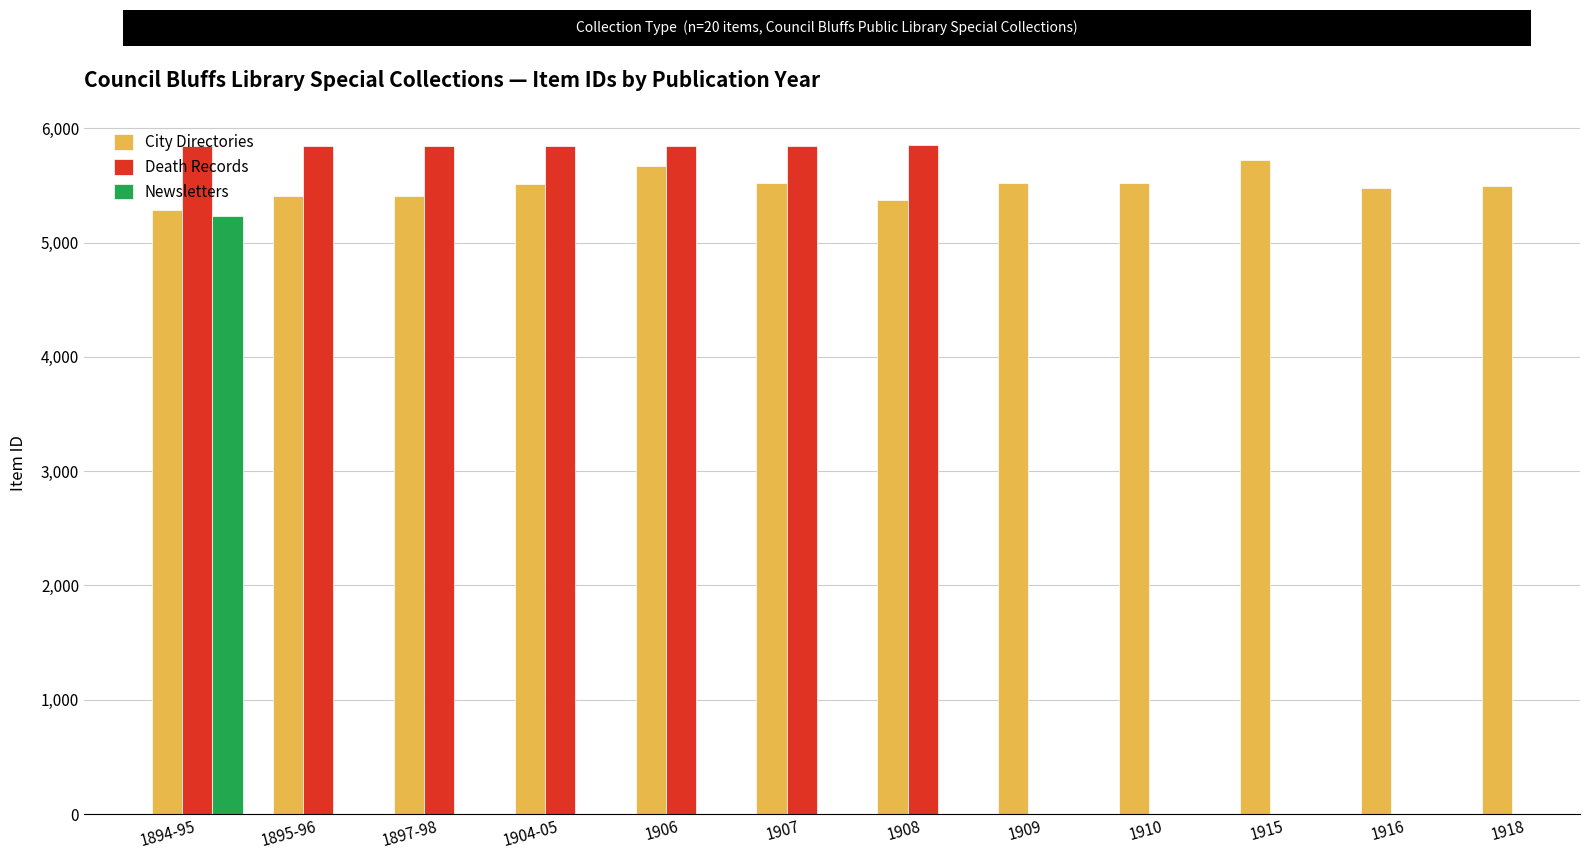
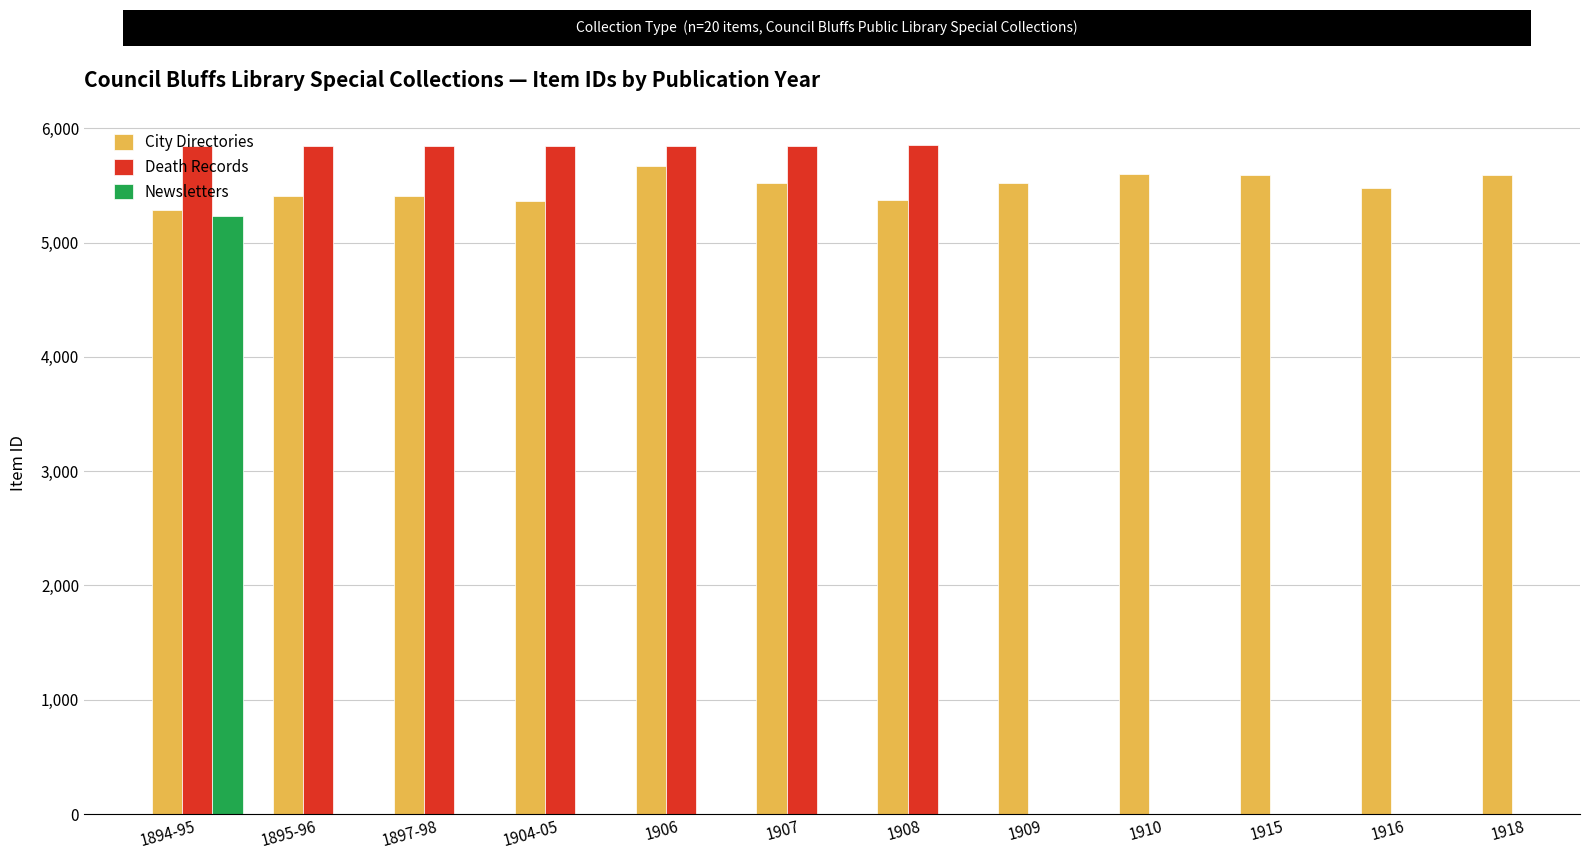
City Directories, 1904-05: 5,510 -> 5,370
City Directories, 1910: 5,520 -> 5,600
City Directories, 1915: 5,730 -> 5,590
City Directories, 1918: 5,490 -> 5,590
